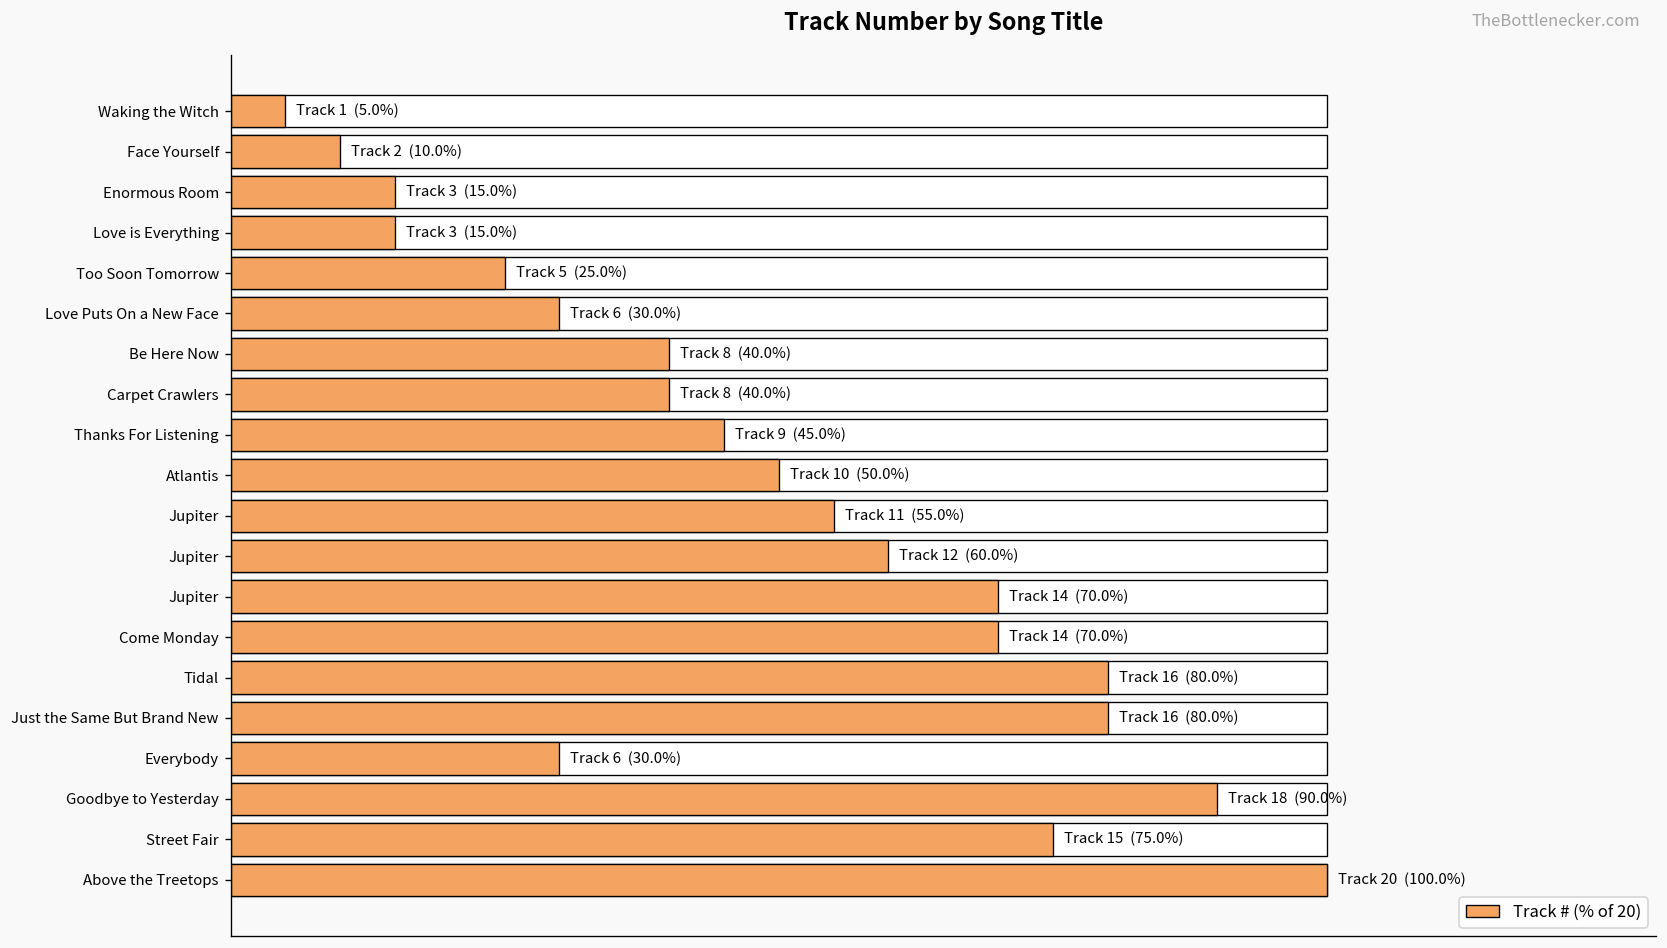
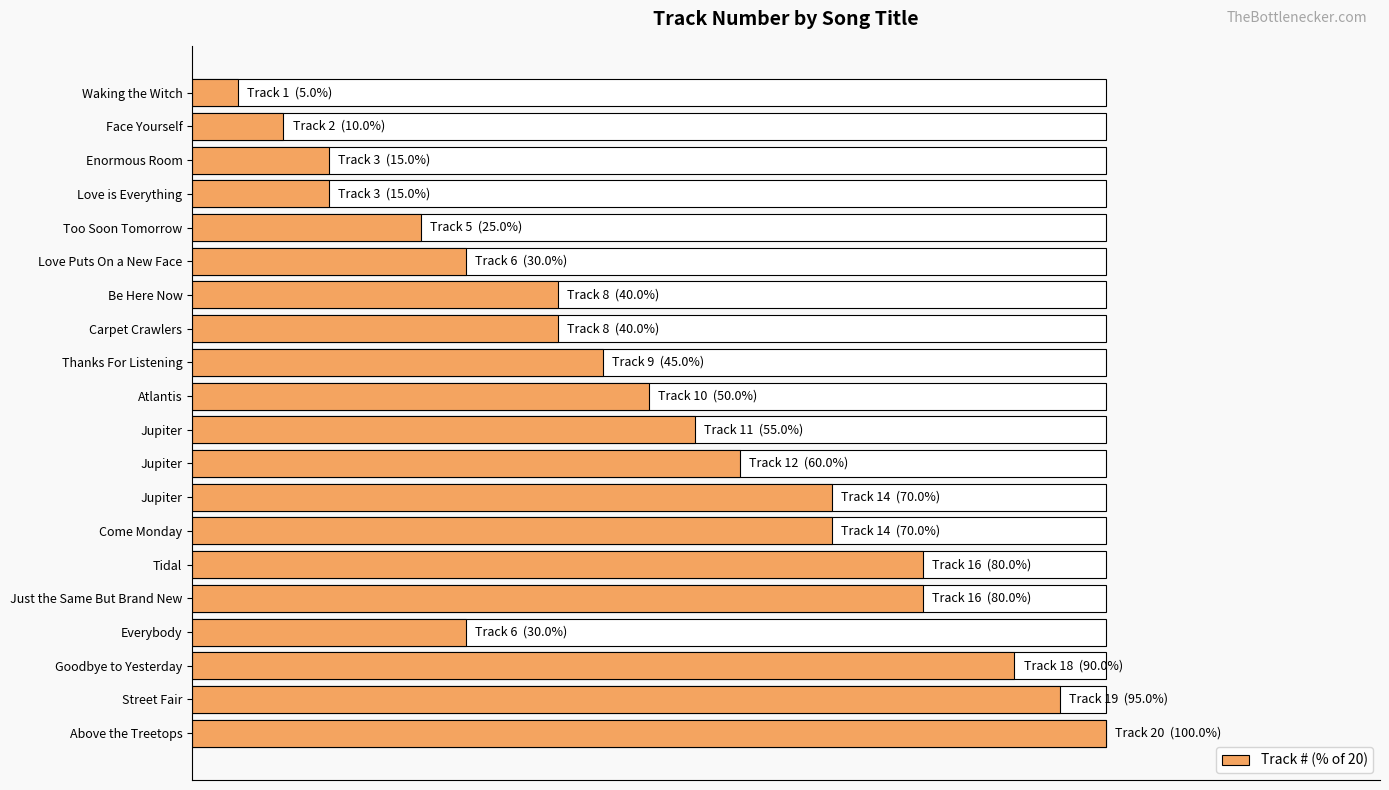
Track # (% of 20), Street Fair: 15 (75.0%) -> 19 (95.0%)
